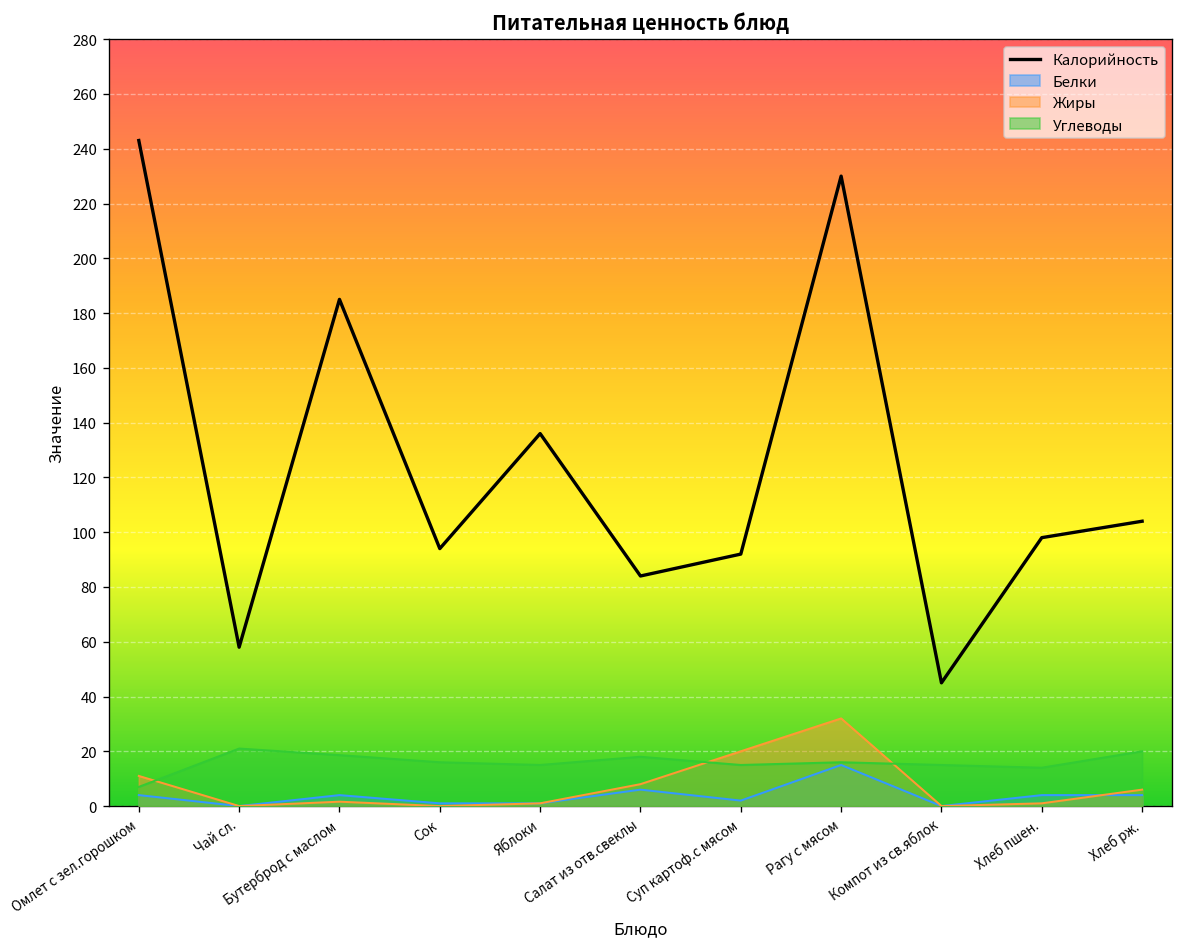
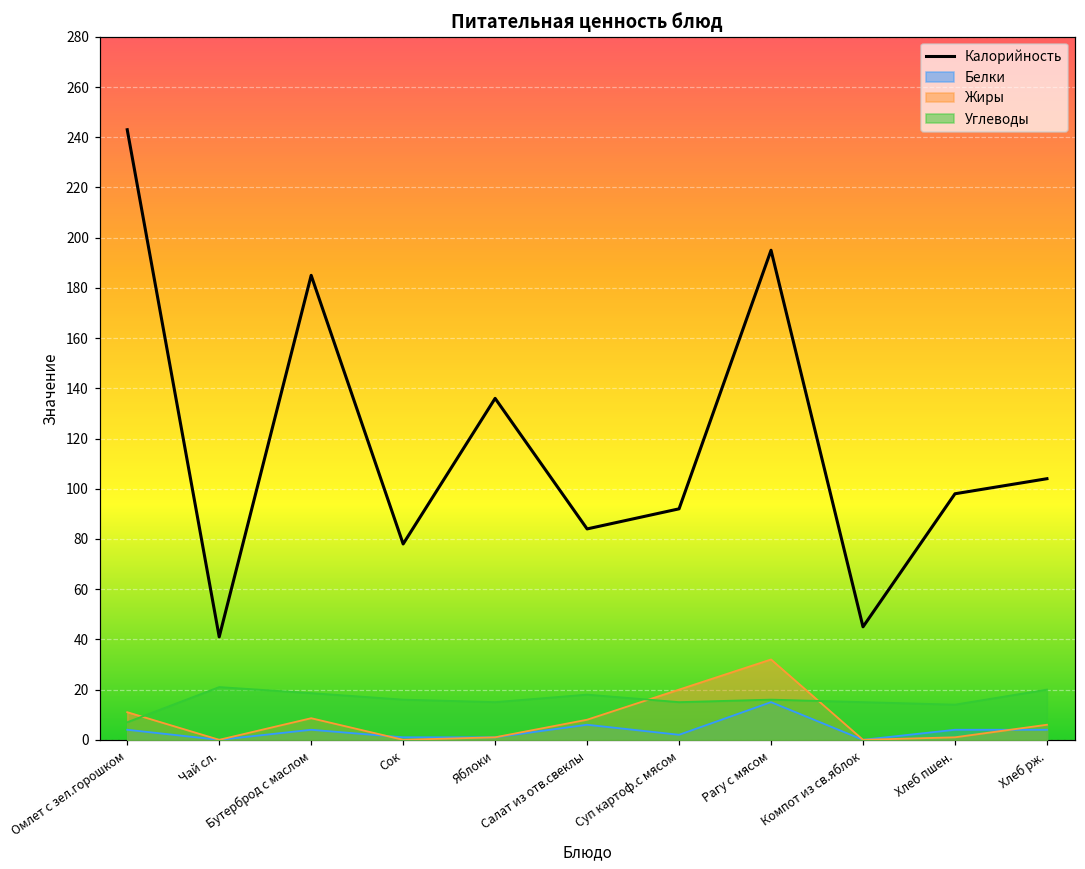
Калорийность, Чай сл.: 58 -> 41
Жиры, Бутерброд с маслом: 2 -> 9
Калорийность, Сок: 94 -> 78
Калорийность, Рагу с мясом: 230 -> 195
